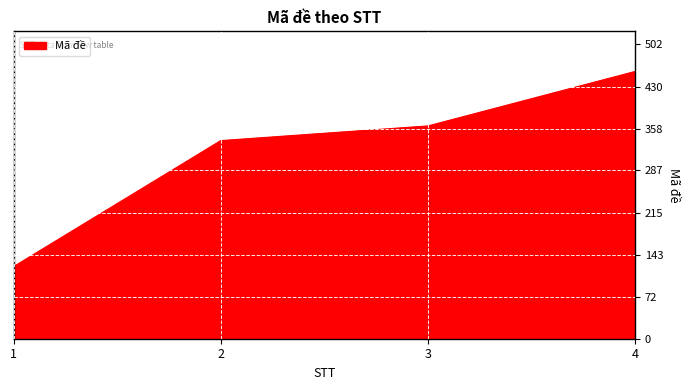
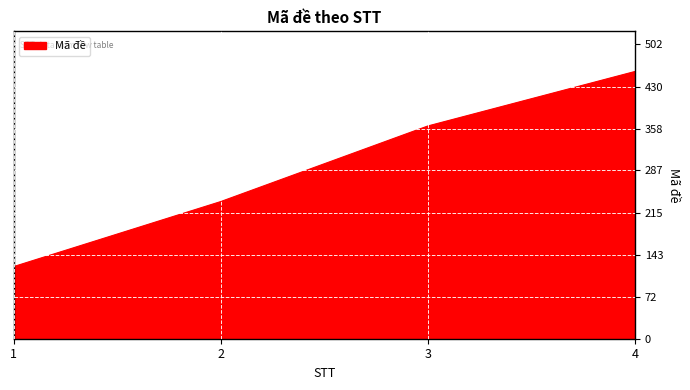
2: 340 -> 230
